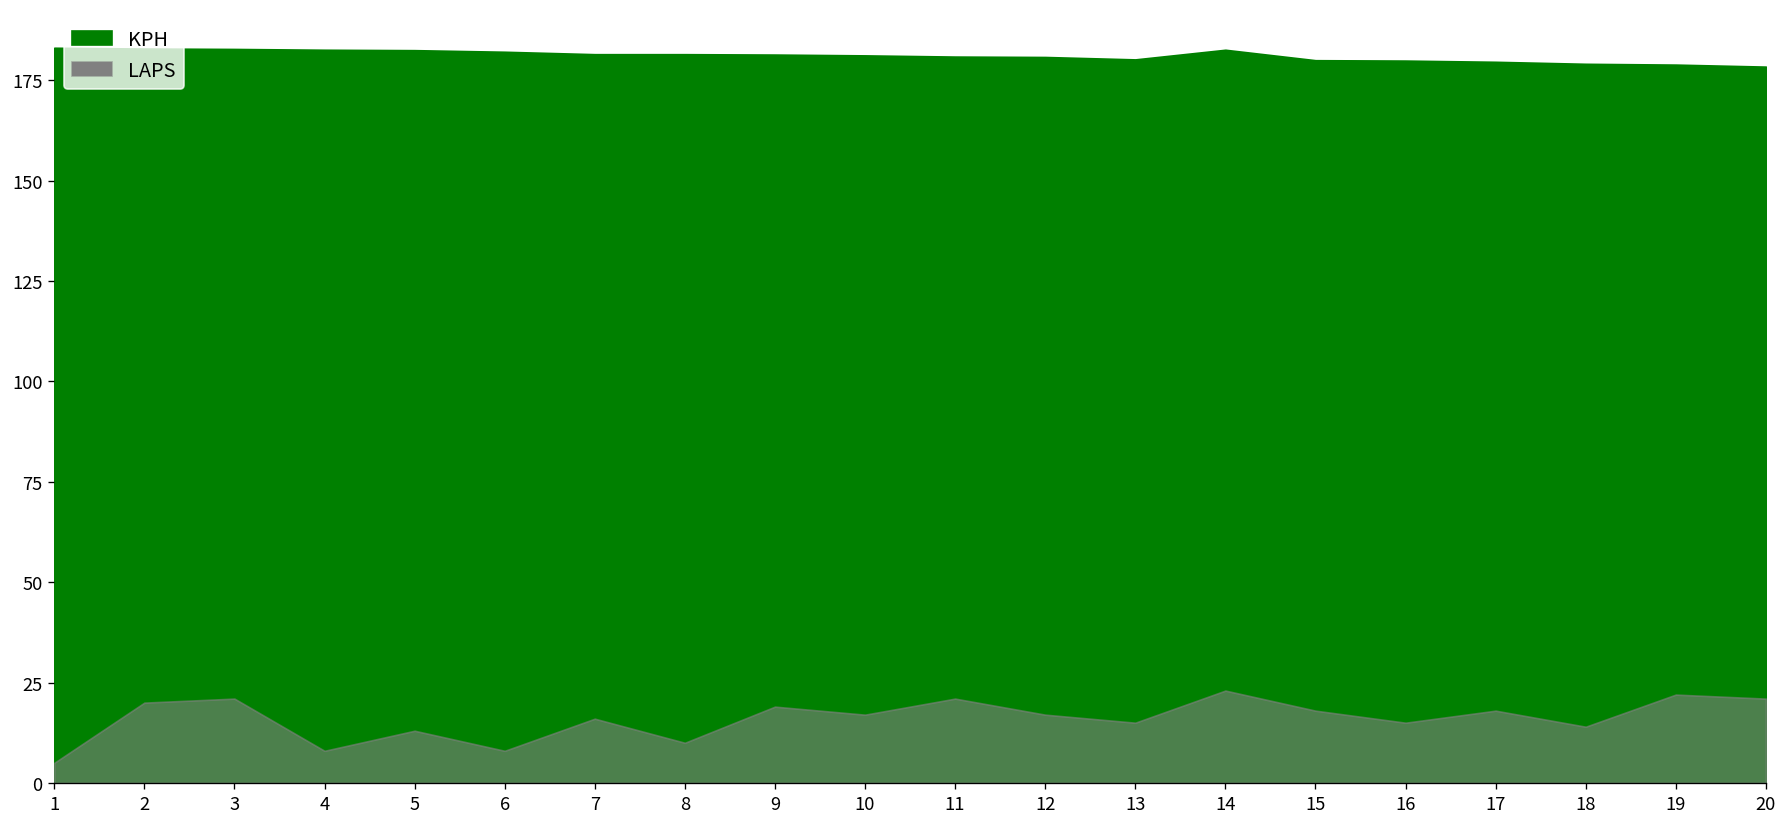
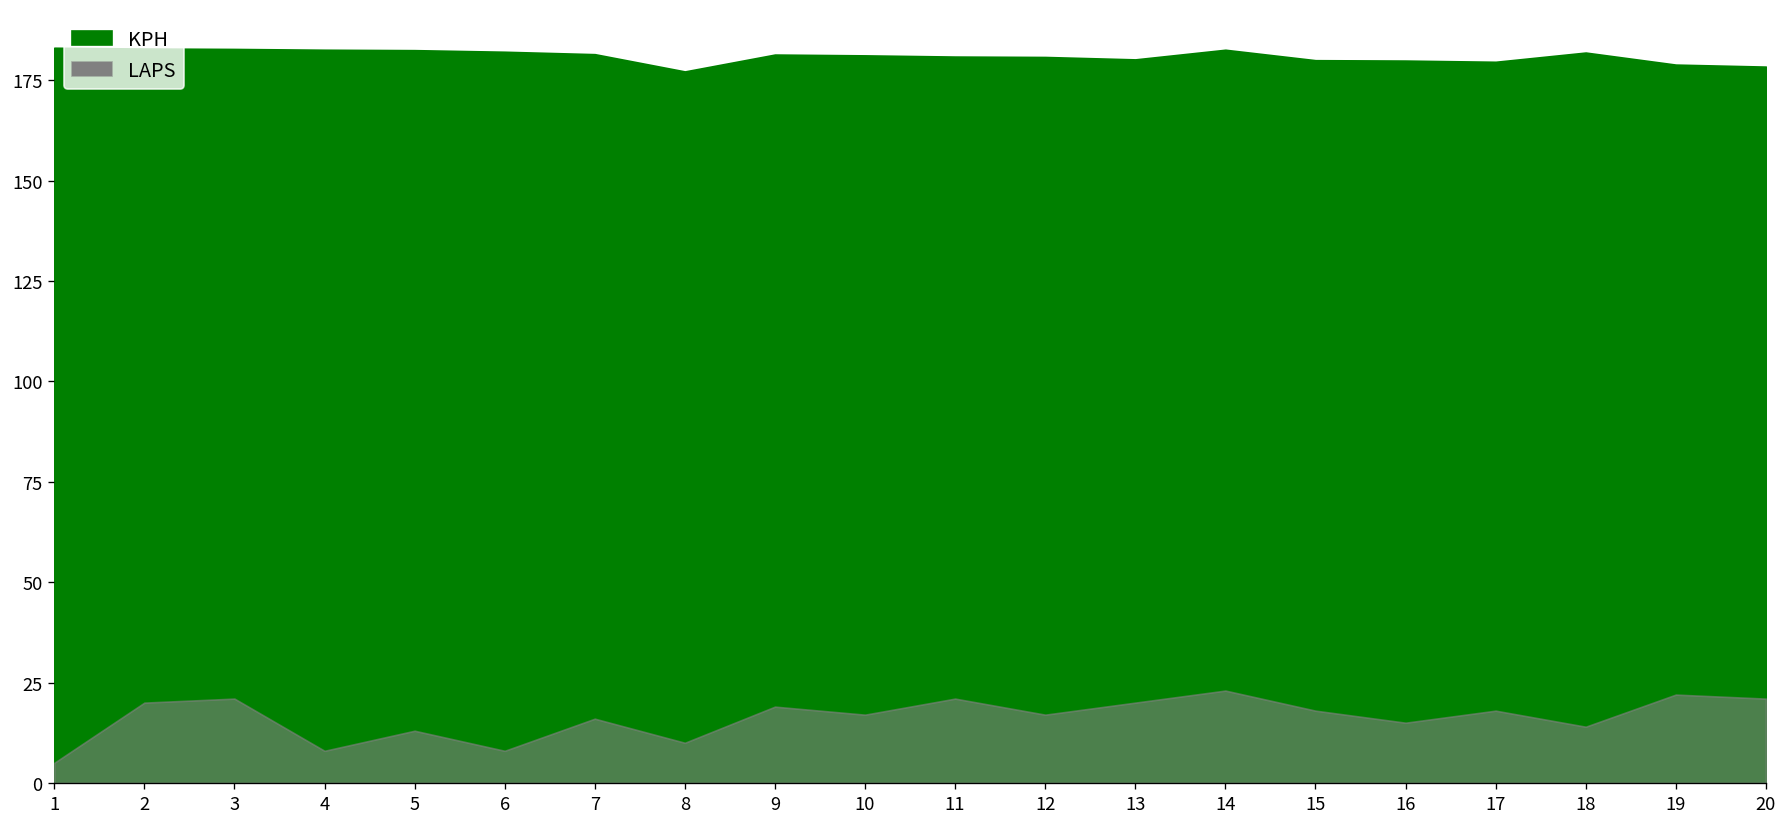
KPH, 8: 182 -> 177
LAPS, 13: 15 -> 20
KPH, 18: 179 -> 182
